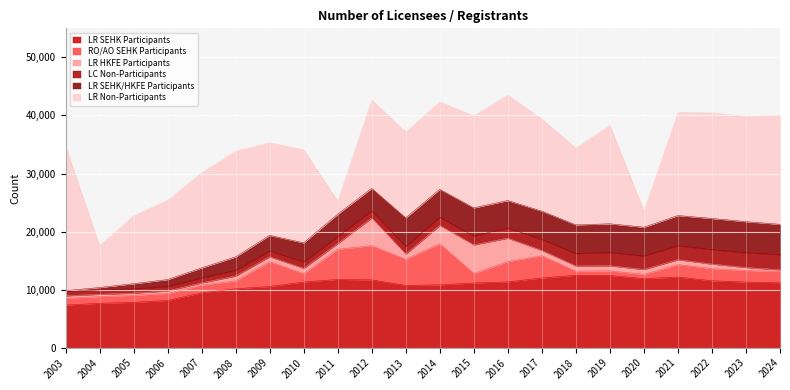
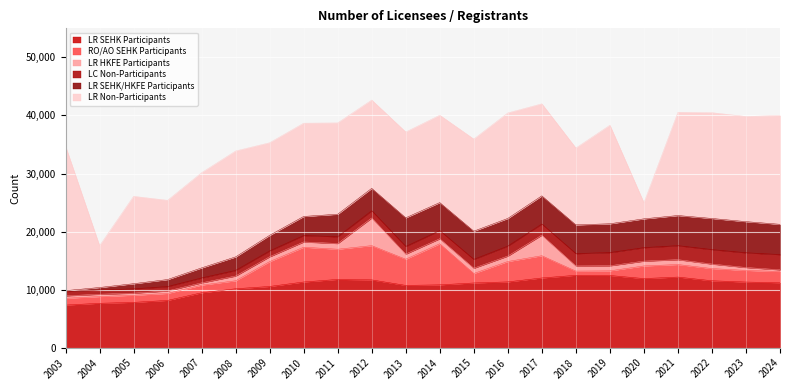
LR Non-Participants, 2005: 12,000 -> 15,000
RO/AO SEHK Participants, 2010: 1,000 -> 6,000
LR Non-Participants, 2011: 2,000 -> 16,000
LR HKFE Participants, 2014: 3,000 -> 1,000
LR HKFE Participants, 2015: 5,000 -> 1,000
LR HKFE Participants, 2016: 4,000 -> 1,000
LR HKFE Participants, 2017: 1,000 -> 4,000
RO/AO SEHK Participants, 2020: 1,000 -> 2,000
